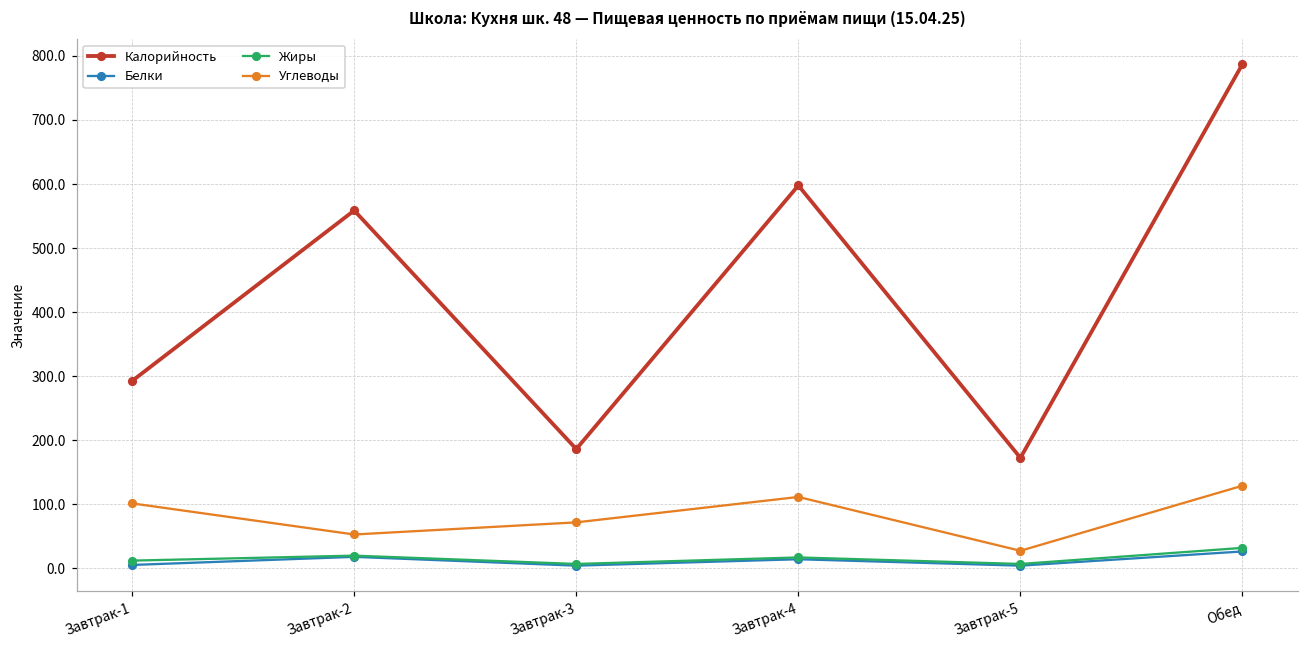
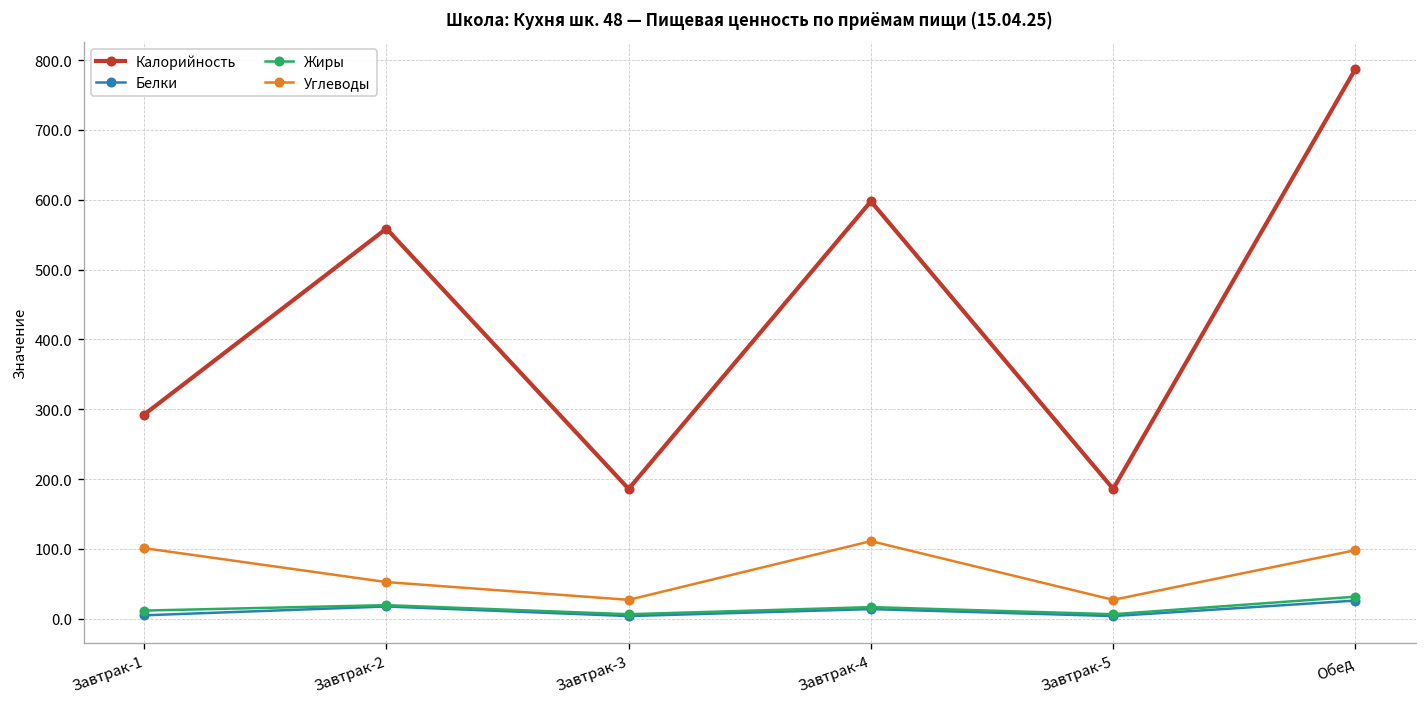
Углеводы, Завтрак-3: 70 -> 30
Калорийность, Завтрак-5: 170 -> 190
Углеводы, Обед: 130 -> 100
